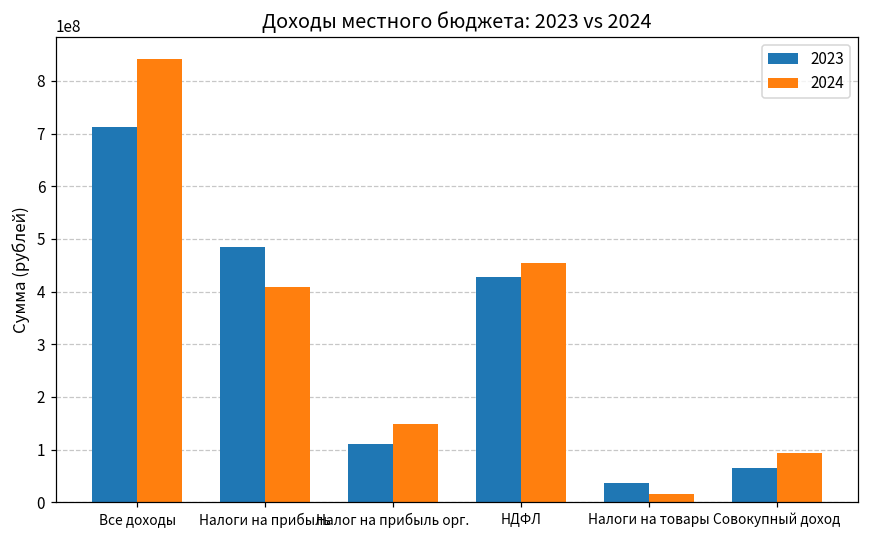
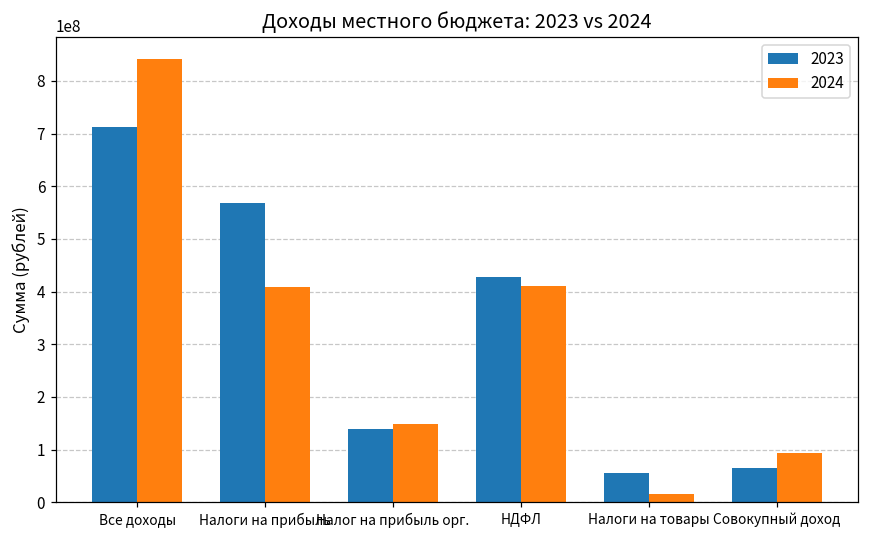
2023, Налоги на прибыль: 480000000 -> 570000000
2023, Налог на прибыль орг.: 110000000 -> 140000000
2024, НДФЛ: 460000000 -> 410000000
2023, Налоги на товары: 40000000 -> 60000000
